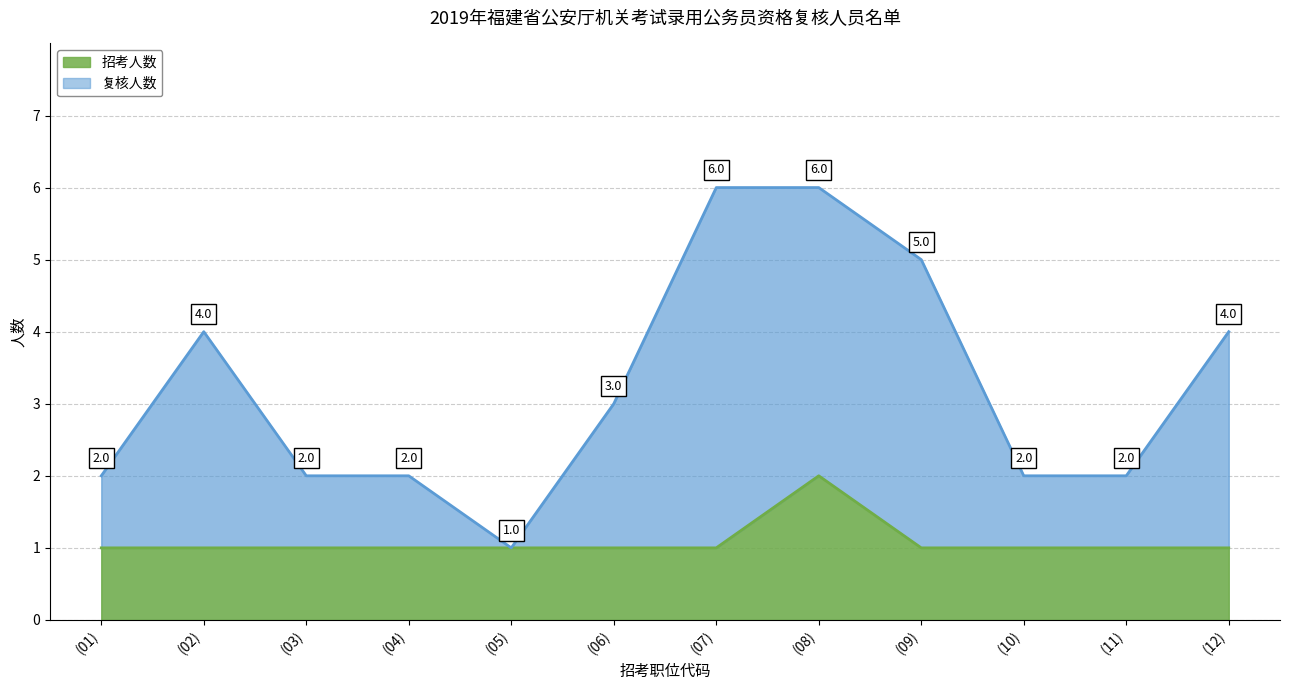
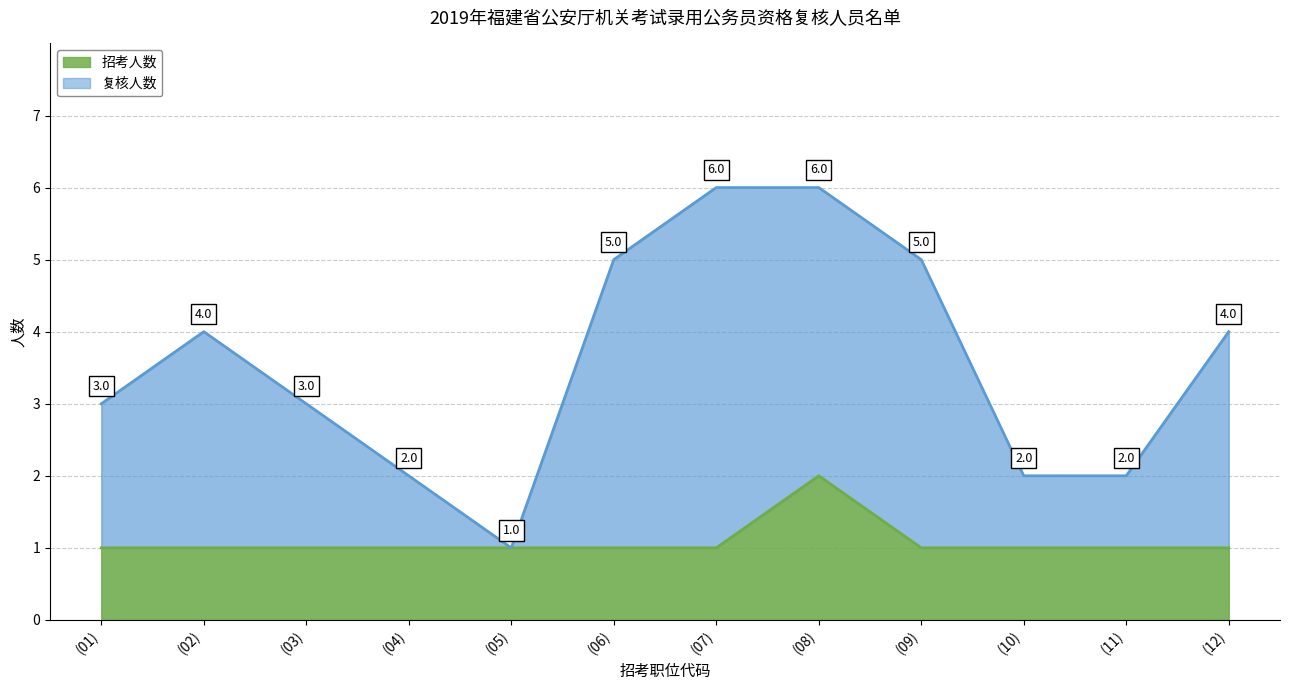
复核人数, (01): 2.0 -> 3.0
复核人数, (03): 2.0 -> 3.0
复核人数, (06): 3.0 -> 5.0
